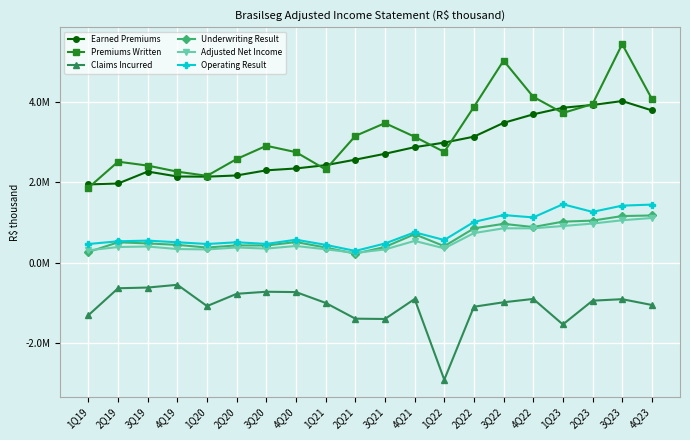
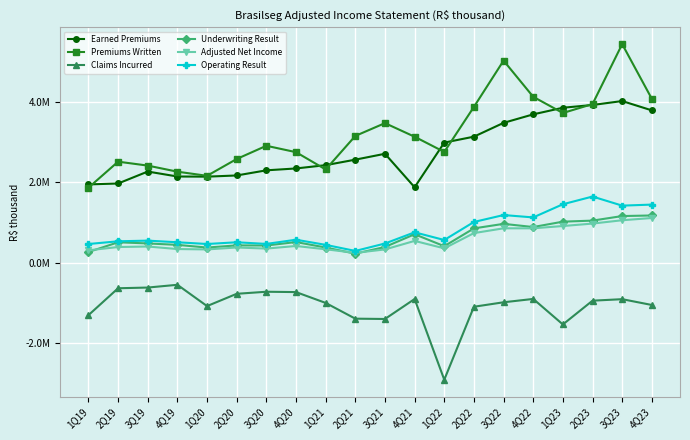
Earned Premiums, 4Q21: 2900000 -> 1900000
Operating Result, 2Q23: 1300000 -> 1600000
